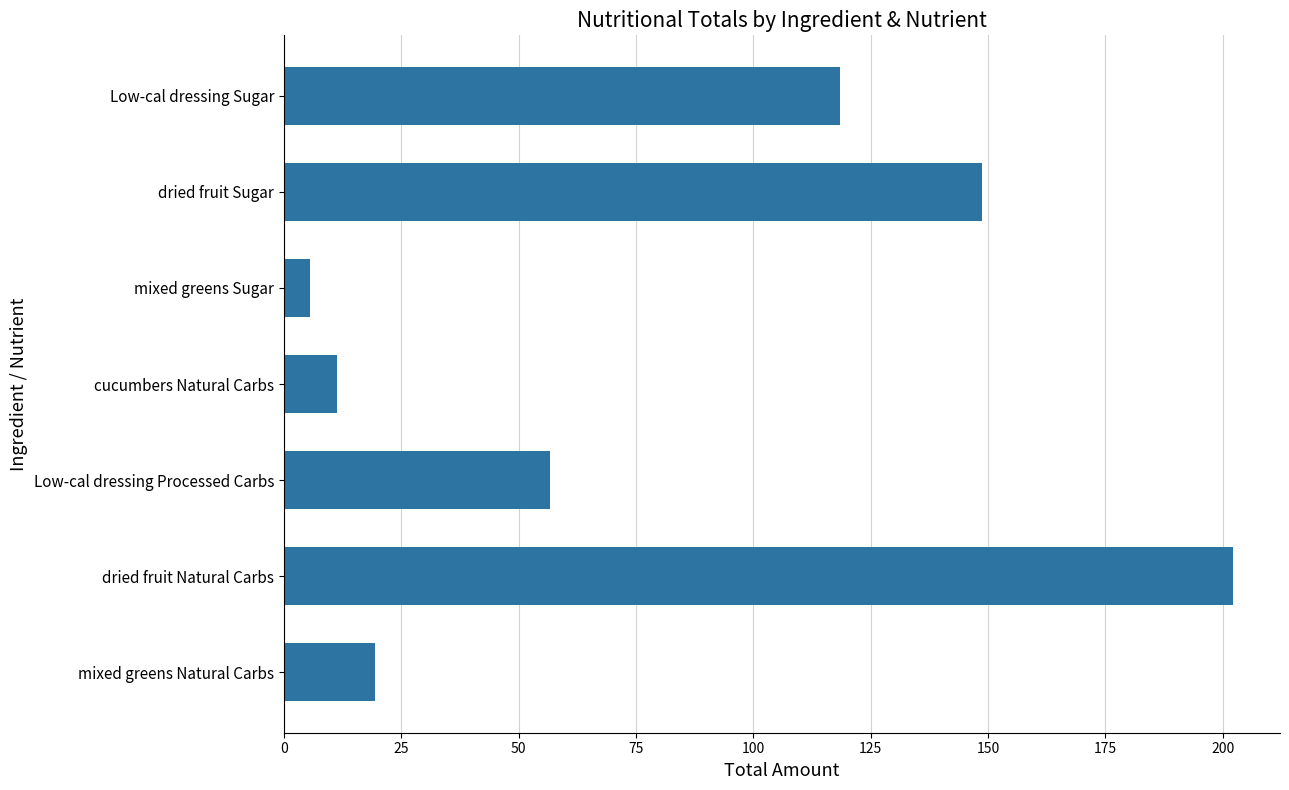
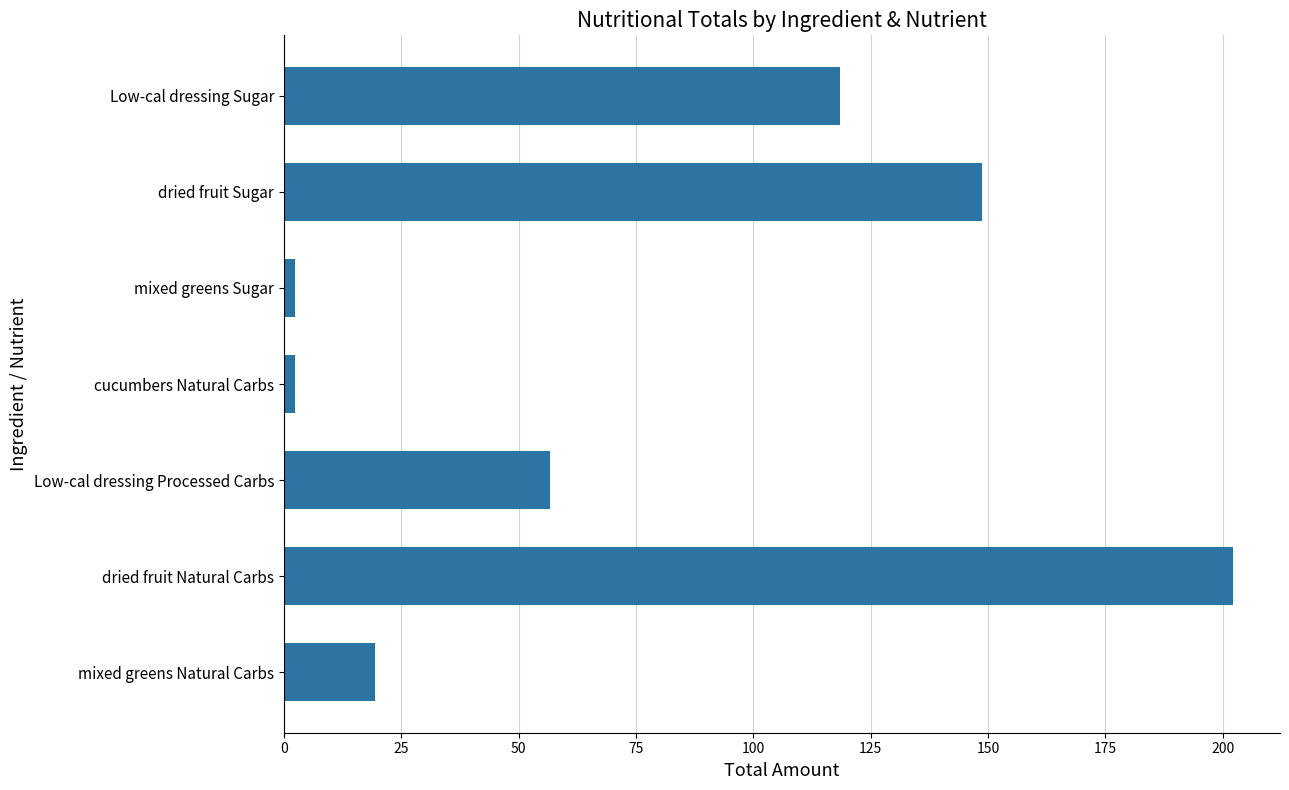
mixed greens Sugar: 6 -> 2
cucumbers Natural Carbs: 11 -> 2
